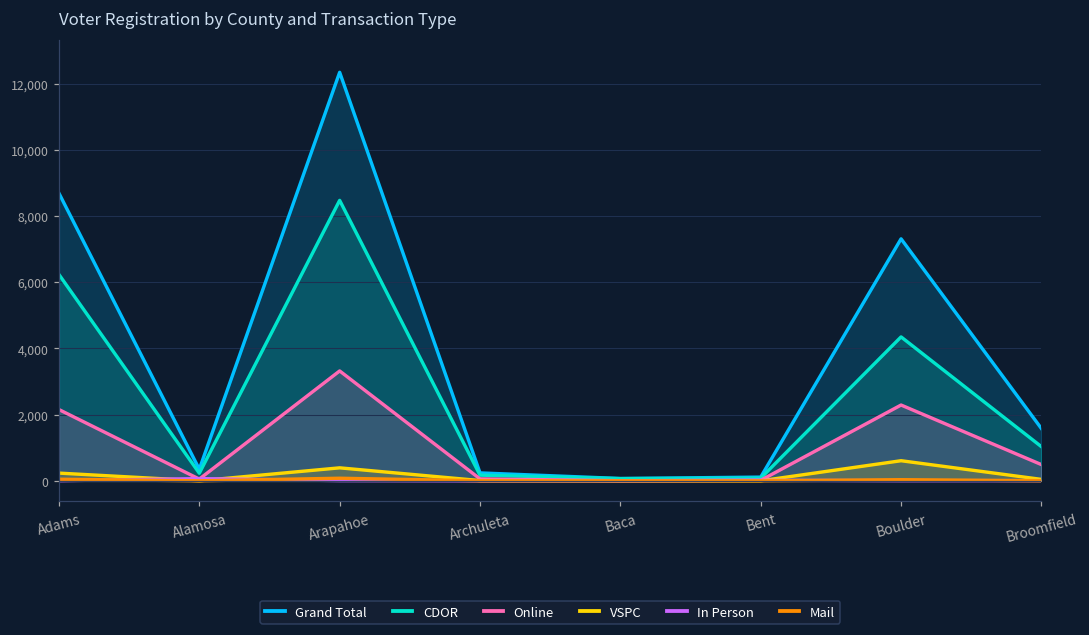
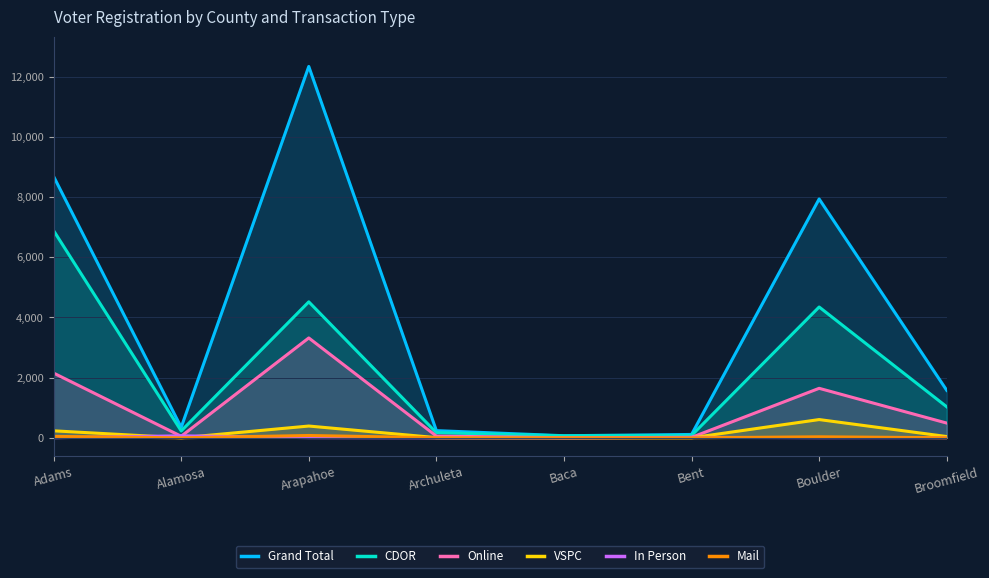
CDOR, Adams: 6,200 -> 6,900
CDOR, Arapahoe: 8,500 -> 4,500
Grand Total, Boulder: 7,300 -> 7,900
Online, Boulder: 2,300 -> 1,600
